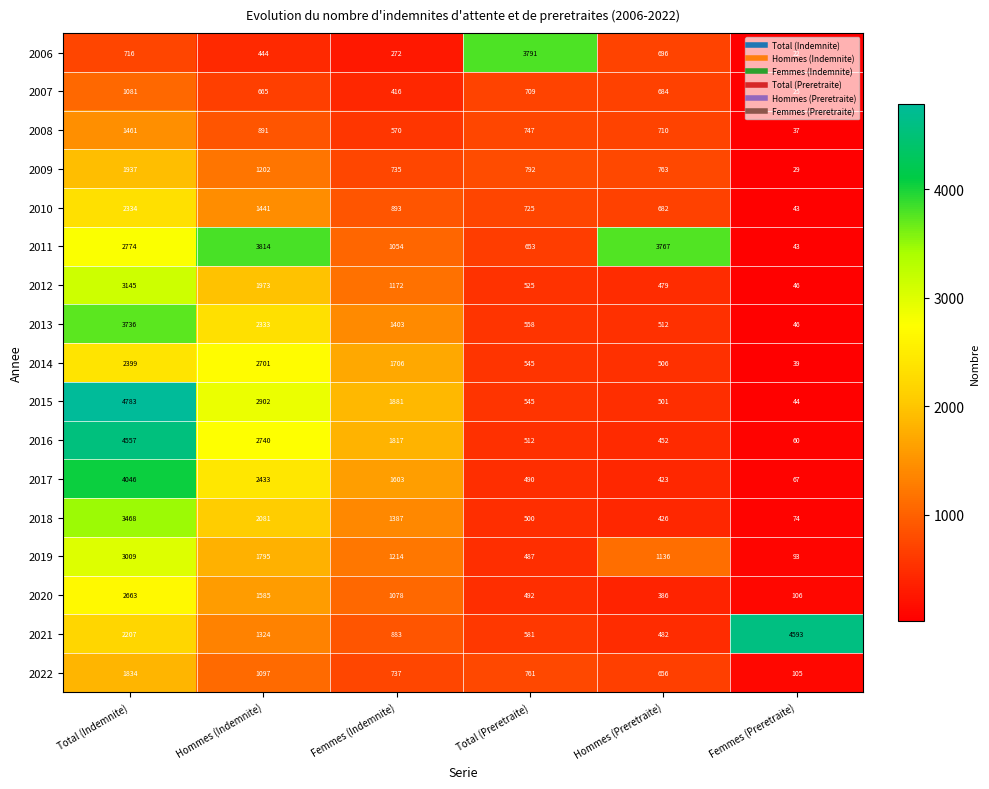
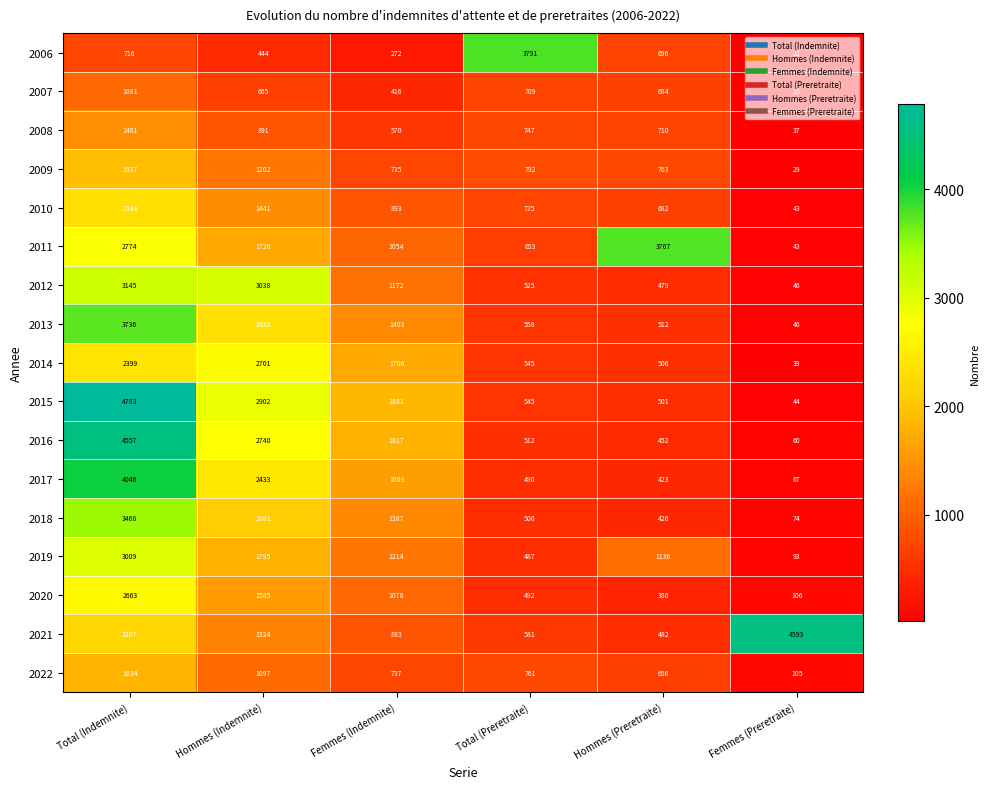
2011, Hommes (Indemnite): 3814 -> 1720
2012, Hommes (Indemnite): 1973 -> 3038
